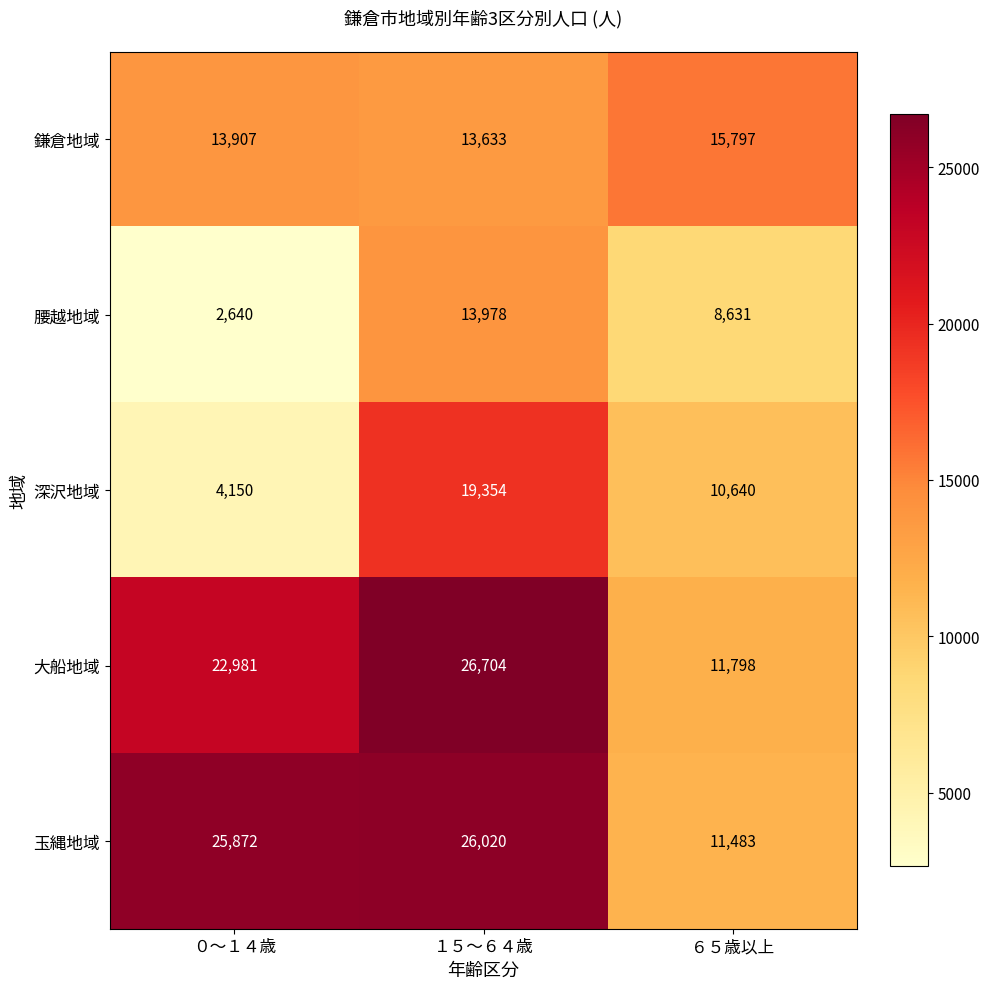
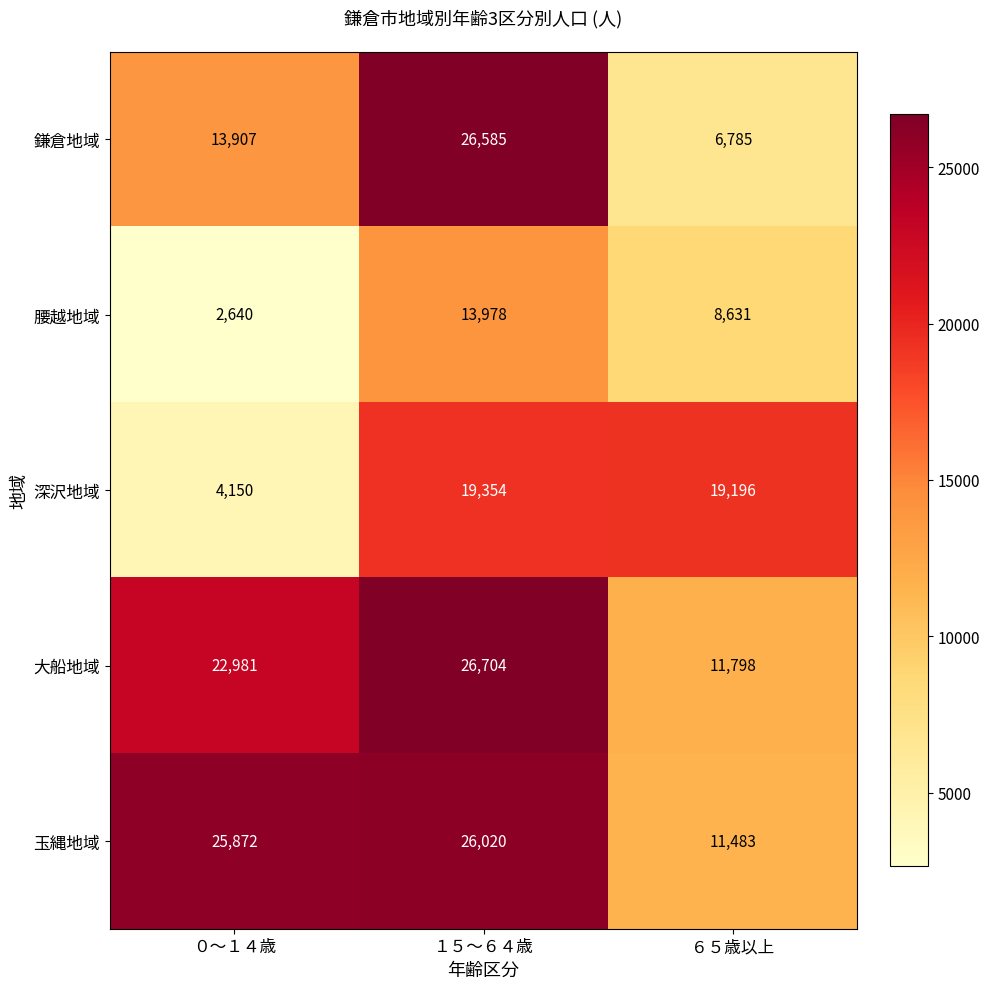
鎌倉地域, １５～６４歳: 13,633 -> 26,585
鎌倉地域, ６５歳以上: 15,797 -> 6,785
深沢地域, ６５歳以上: 10,640 -> 19,196
